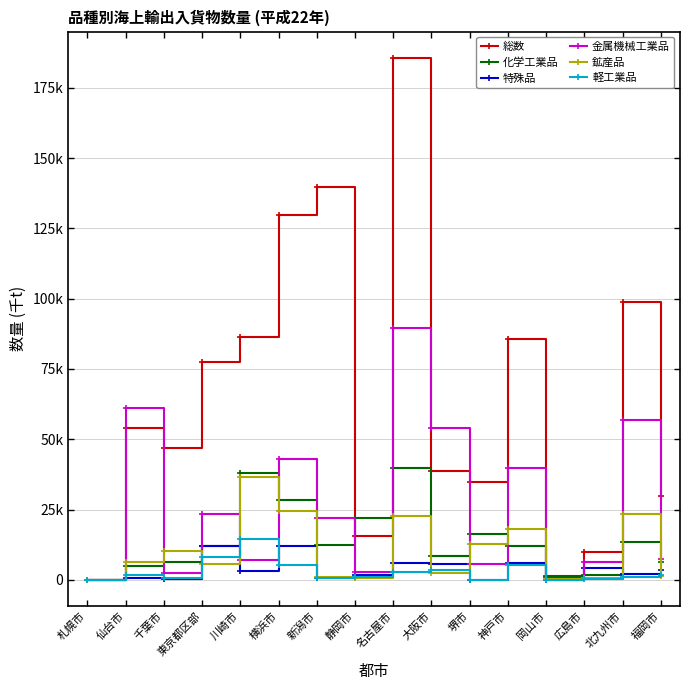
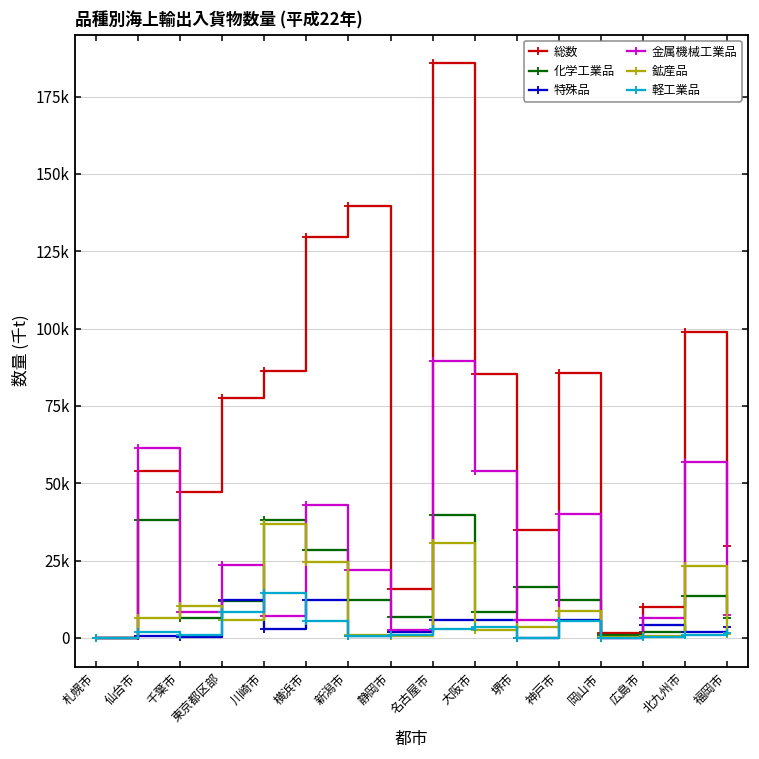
化学工業品, 仙台市: 5000 -> 38000
金属機械工業品, 千葉市: 2000 -> 8000
化学工業品, 静岡市: 22000 -> 7000
鉱産品, 名古屋市: 23000 -> 31000
総数, 大阪市: 39000 -> 85000
鉱産品, 堺市: 13000 -> 4000
鉱産品, 神戸市: 18000 -> 9000
